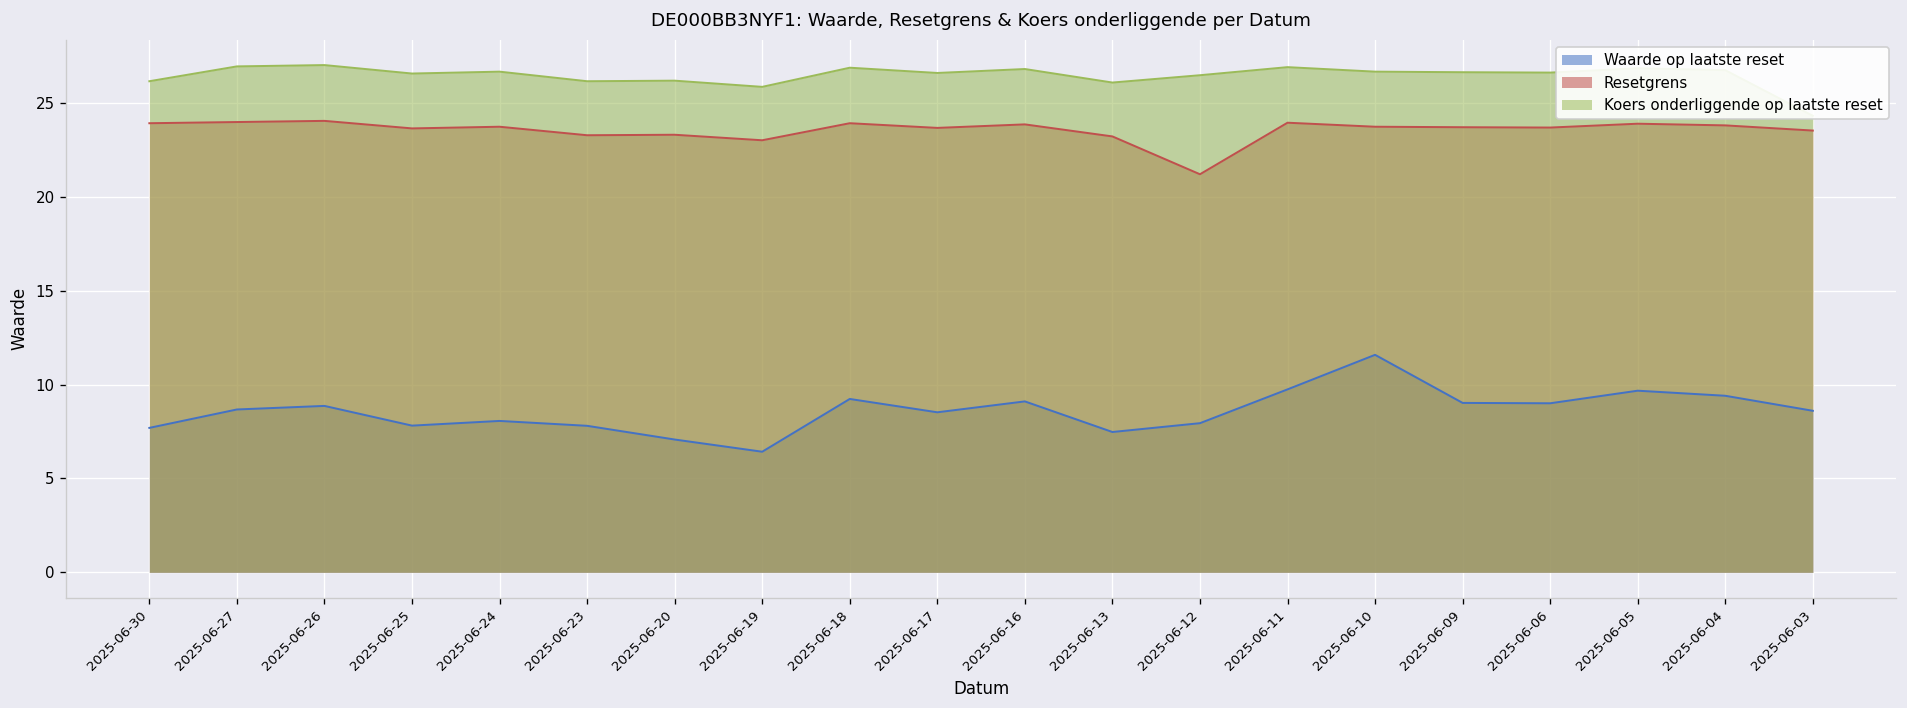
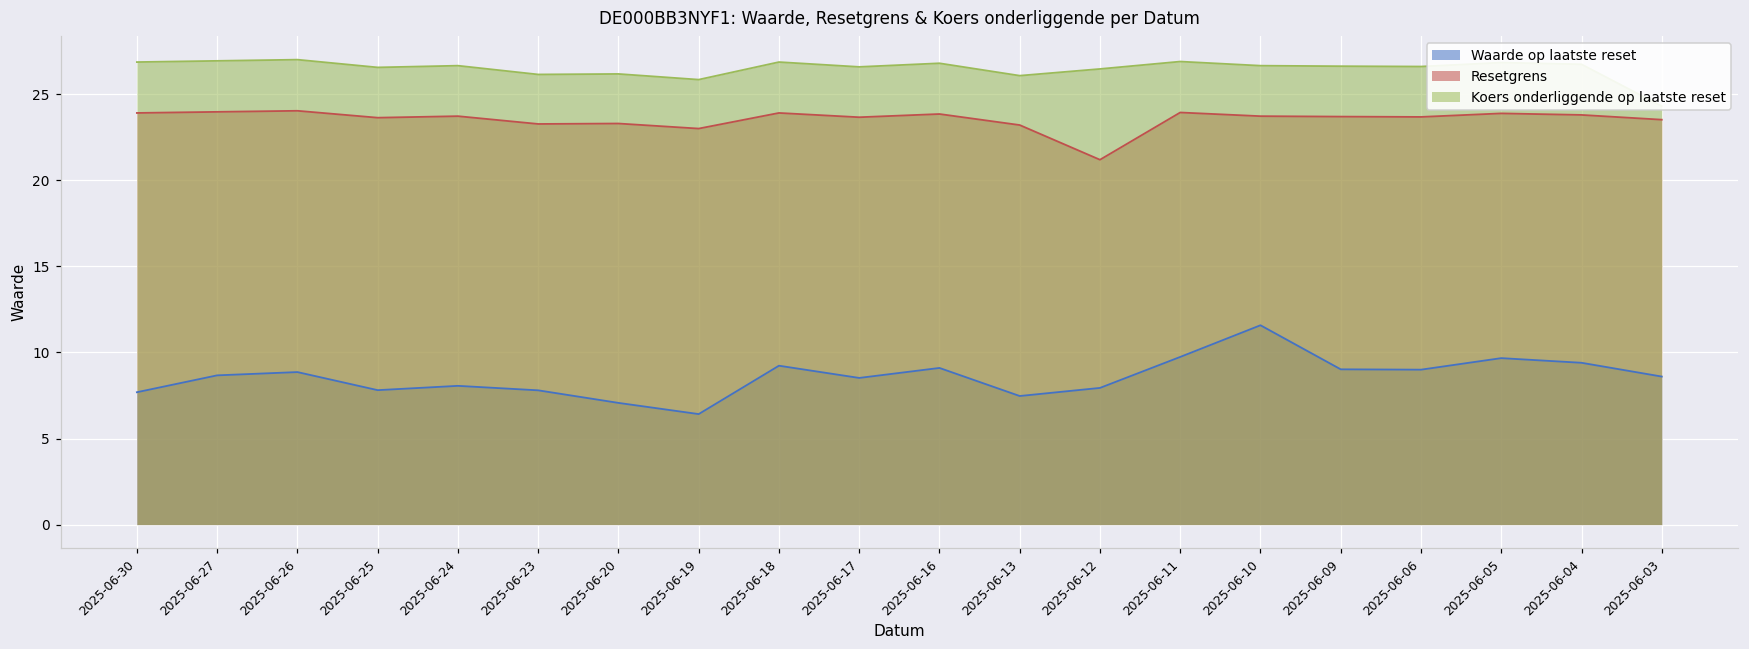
Koers onderliggende op laatste reset, 2025-06-30: 26.2 -> 26.9
